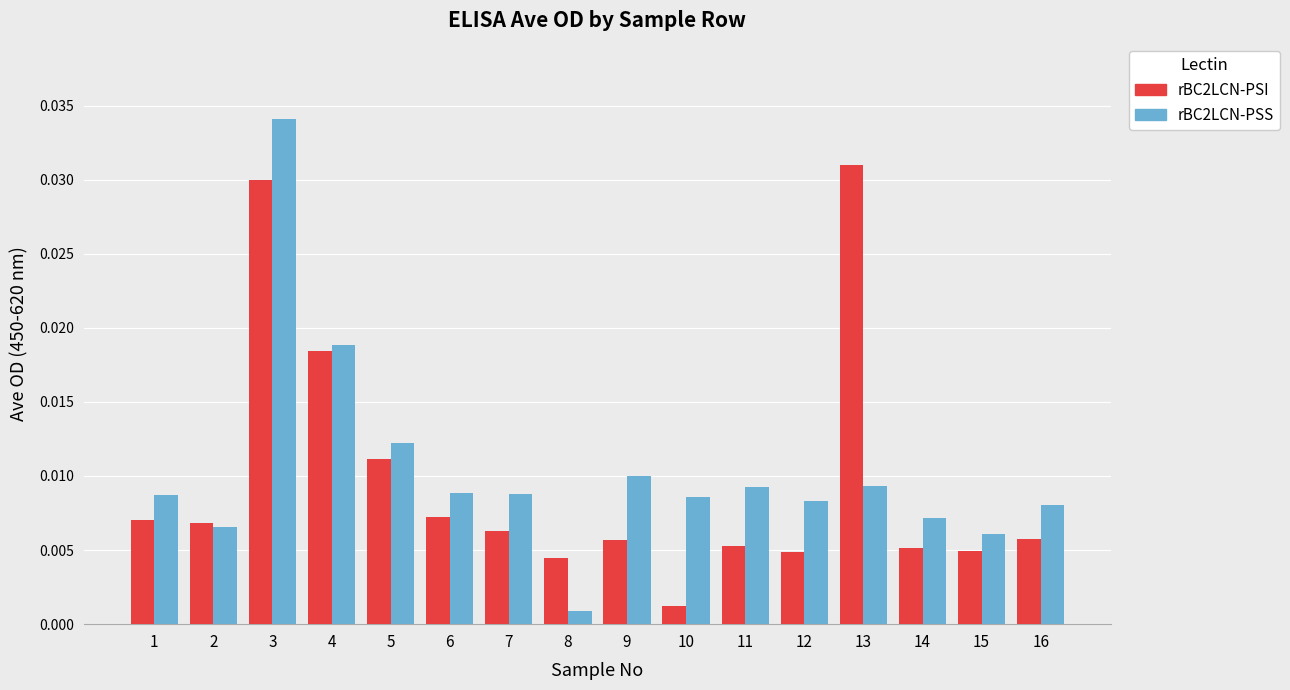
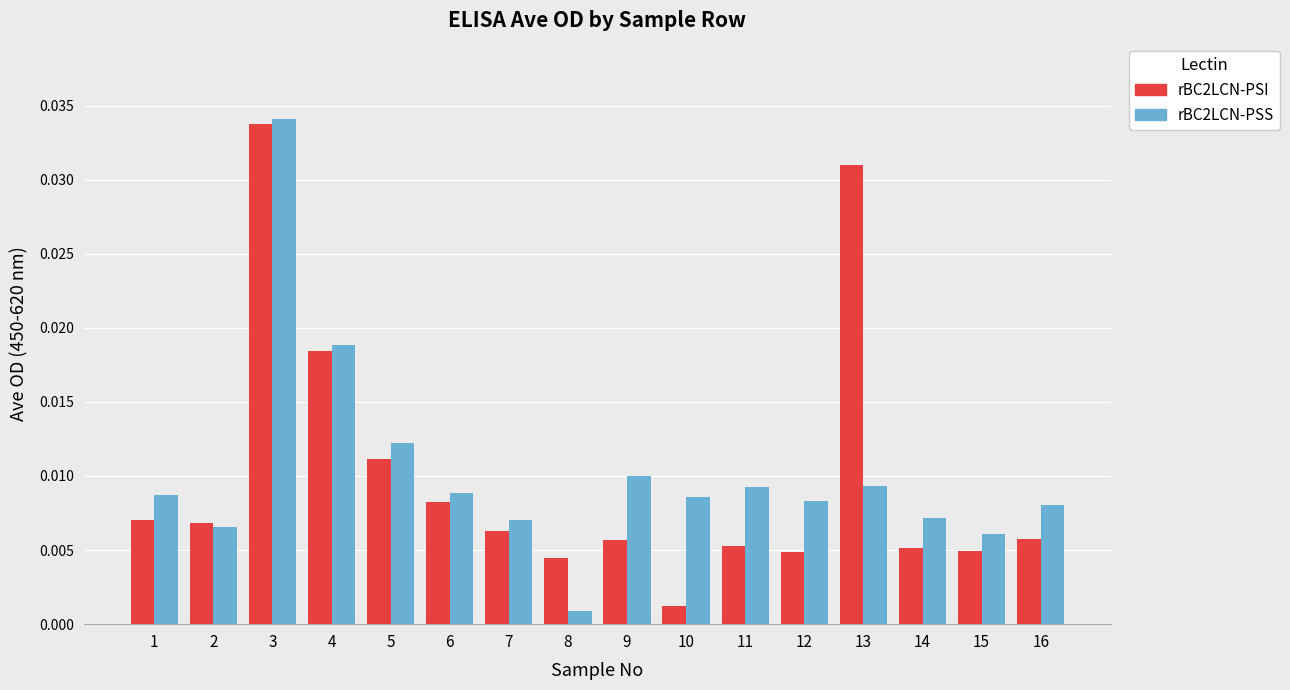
rBC2LCN-PSI, 3: 0.0300 -> 0.0337
rBC2LCN-PSI, 6: 0.0072 -> 0.0083
rBC2LCN-PSS, 7: 0.0088 -> 0.0070
